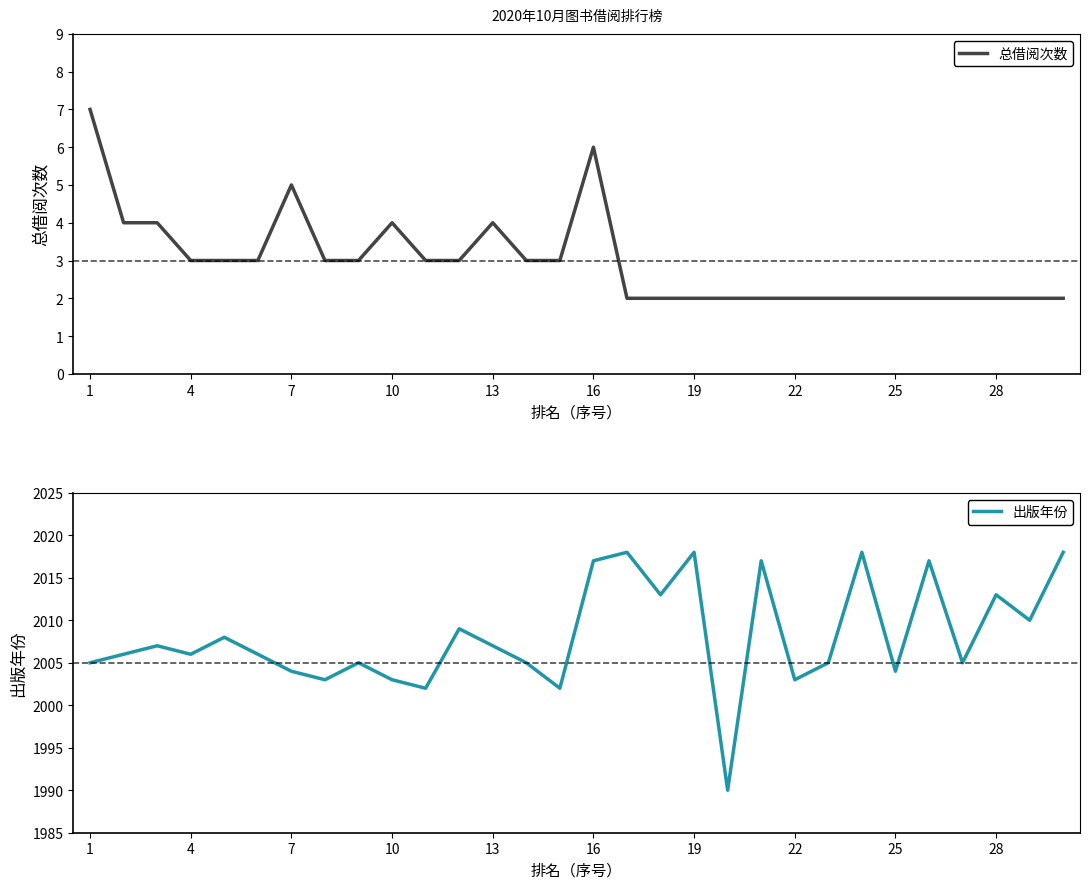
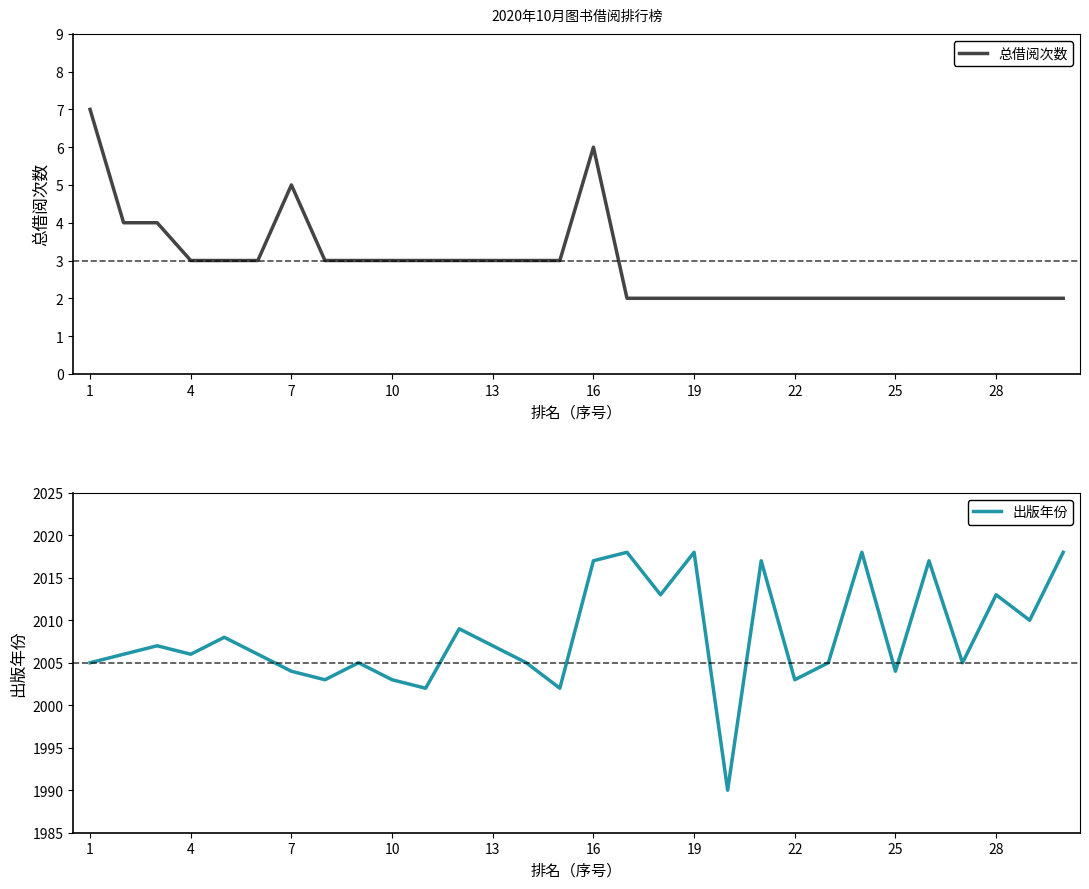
2020年10月图书借阅排行榜, 10: 4 -> 3
2020年10月图书借阅排行榜, 13: 4 -> 3
